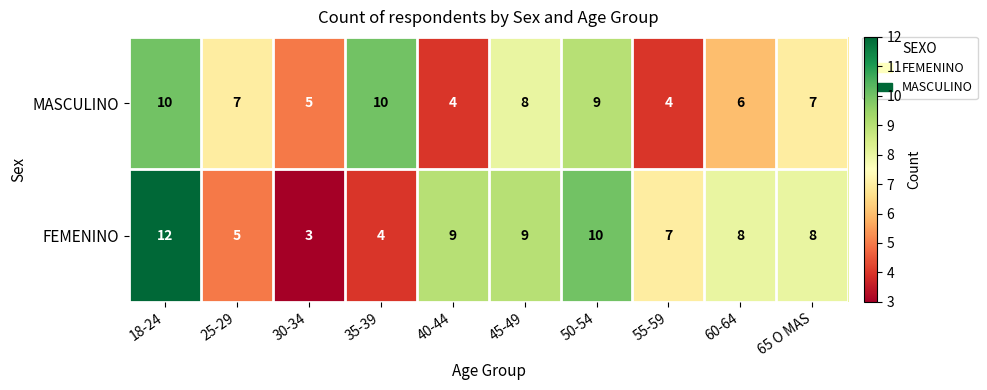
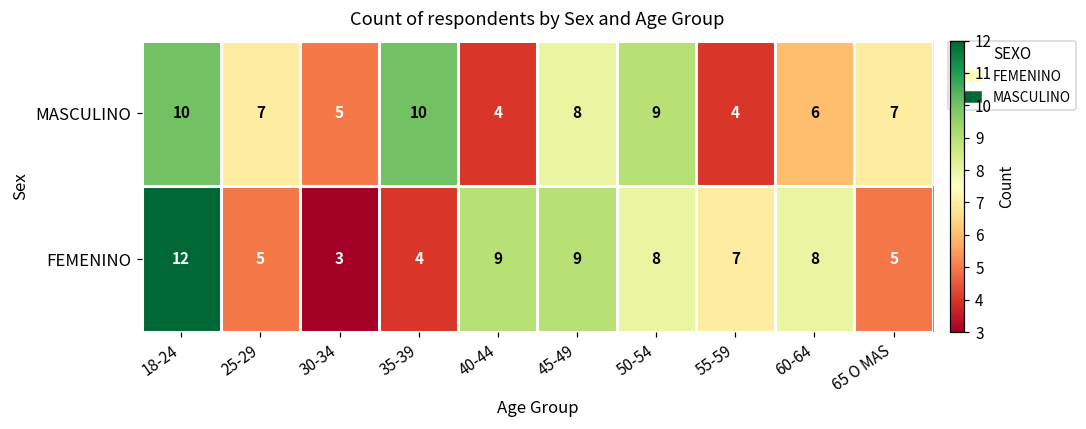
FEMENINO, 50-54: 10 -> 8
FEMENINO, 65 O MAS: 8 -> 5
